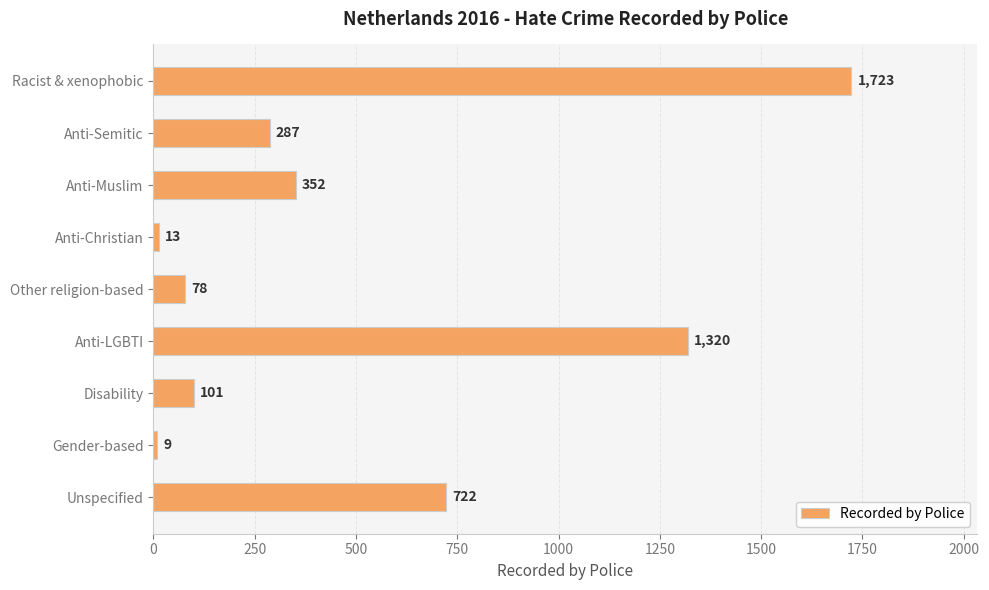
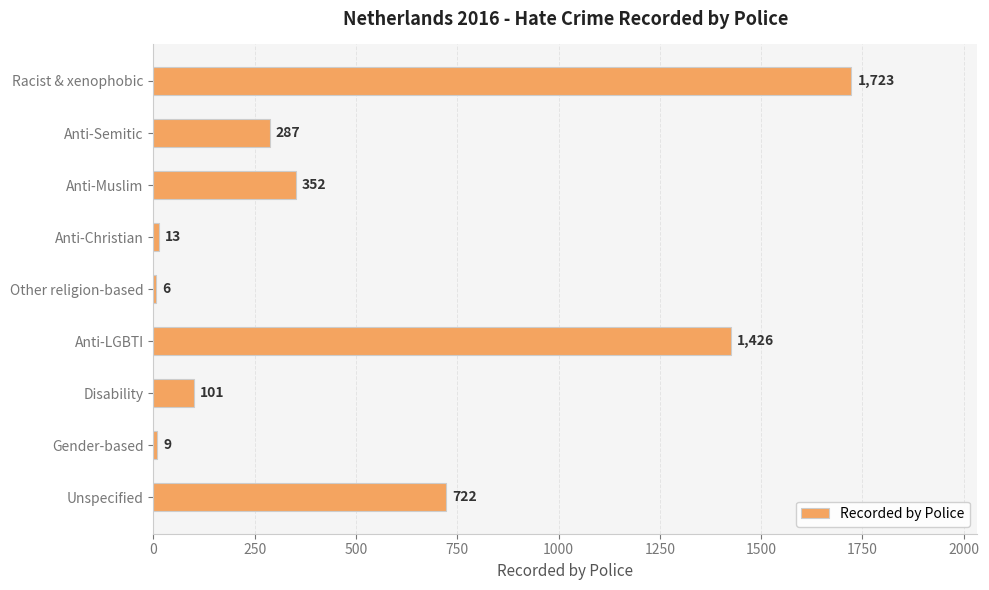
Other religion-based: 78 -> 6
Anti-LGBTI: 1,320 -> 1,426
